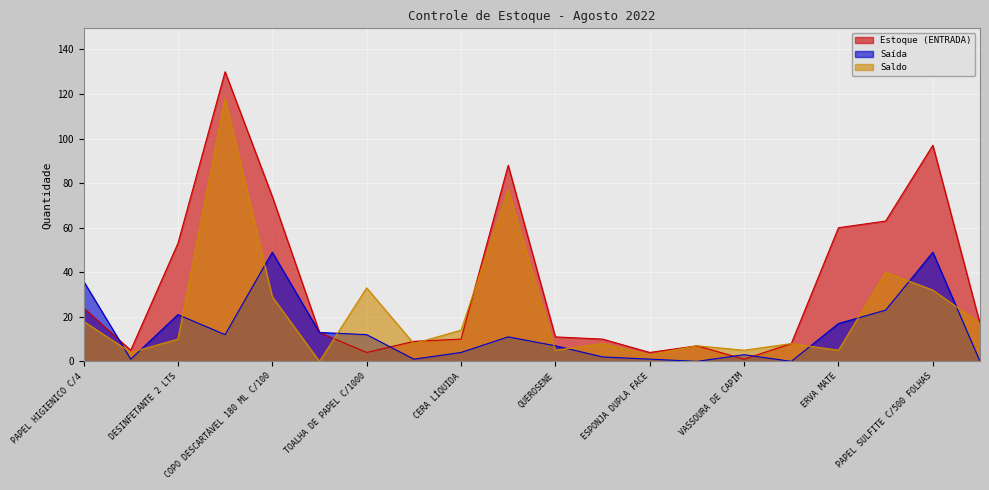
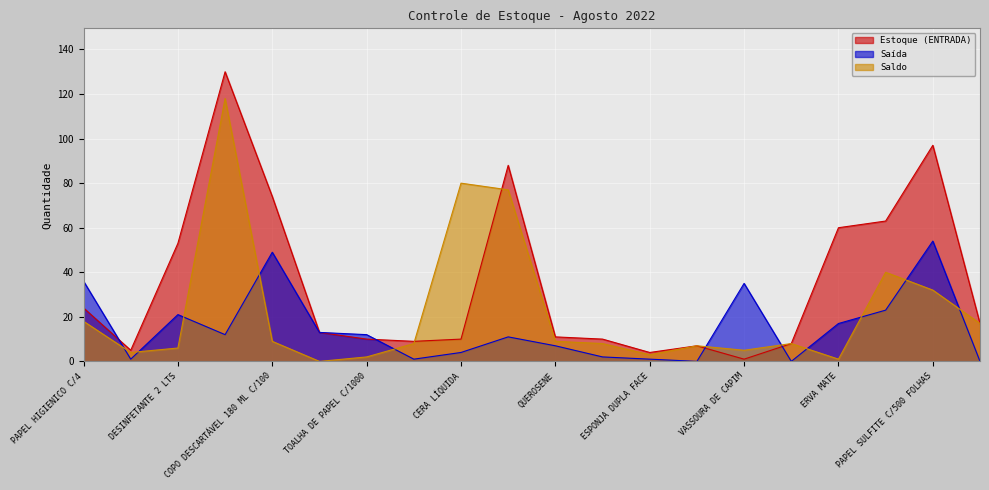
Saldo, DESINFETANTE 2 LTS: 10 -> 6
Saldo, COPO DESCARTÁVEL 180 ML C/100: 29 -> 9
Estoque (ENTRADA), TOALHA DE PAPEL C/1000: 4 -> 10
Saldo, TOALHA DE PAPEL C/1000: 33 -> 2
Saldo, CERA LÍQUIDA: 14 -> 80
Saldo, QUEROSENE: 5 -> 9
Saída, VASSOURA DE CAPIM: 3 -> 35
Saldo, ERVA MATE: 5 -> 1
Saída, PAPEL SULFITE C/500 FOLHAS: 49 -> 54
